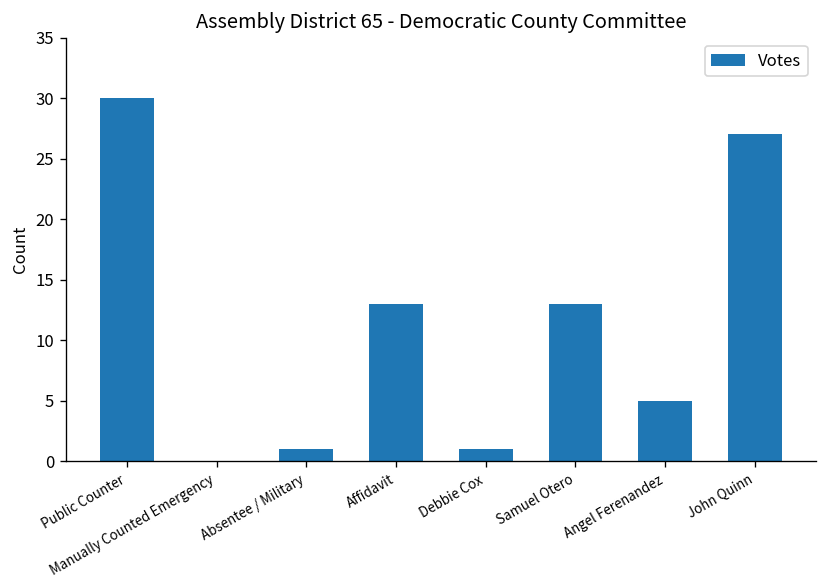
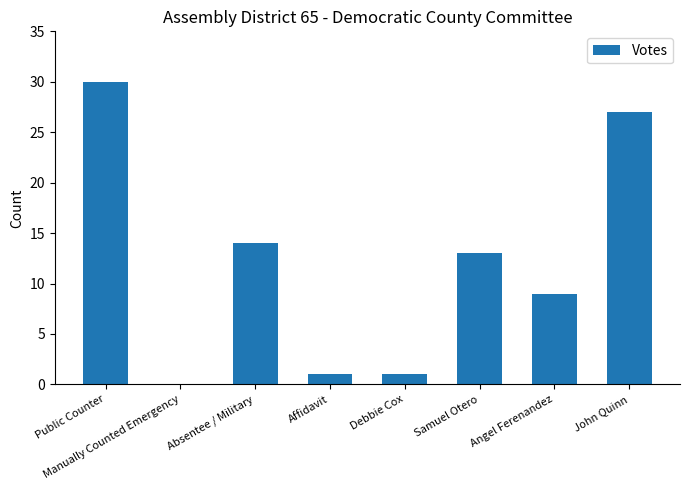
Absentee / Military: 1 -> 14
Affidavit: 13 -> 1
Angel Ferenandez: 5 -> 9
